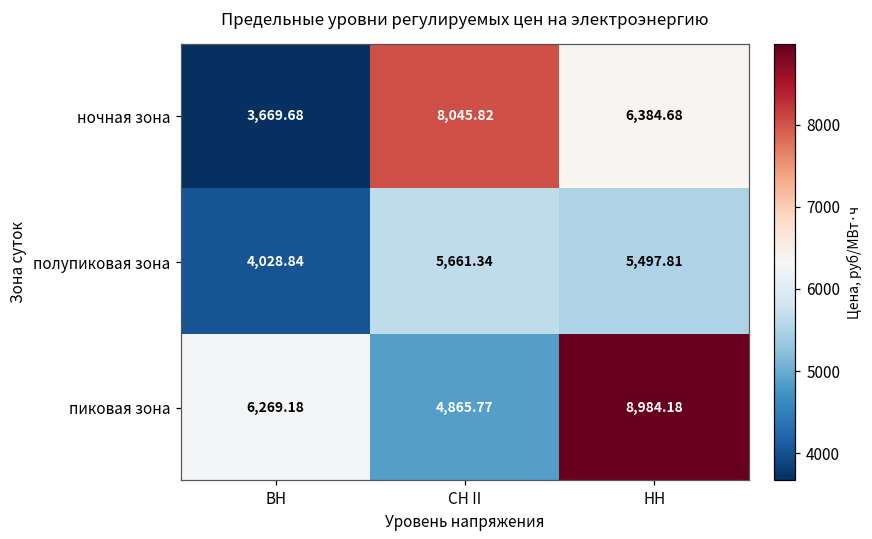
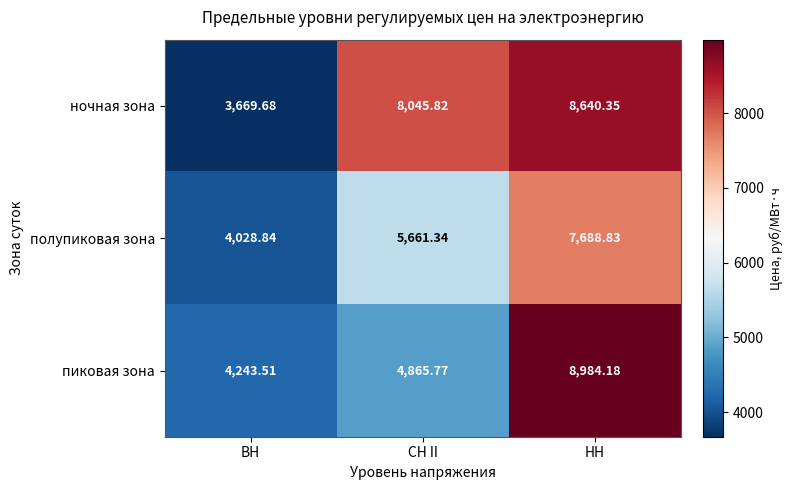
ночная зона, НН: 6,384.68 -> 8,640.35
полупиковая зона, НН: 5,497.81 -> 7,688.83
пиковая зона, ВН: 6,269.18 -> 4,243.51
